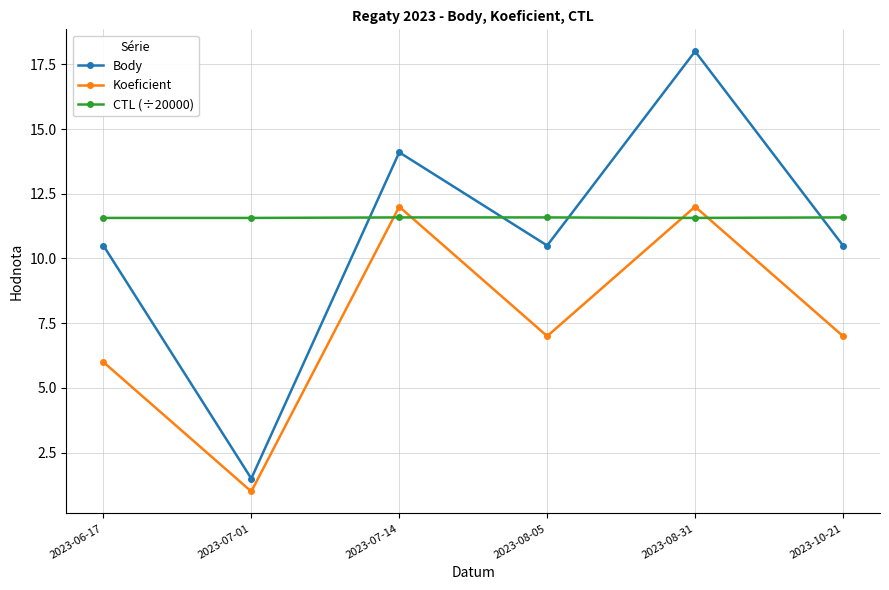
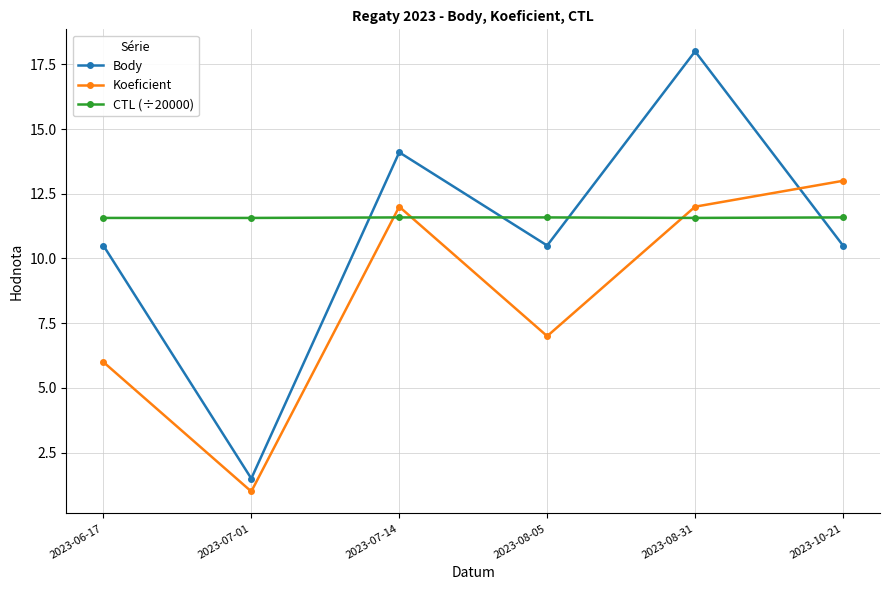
Koeficient, 2023-10-21: 7 -> 13
